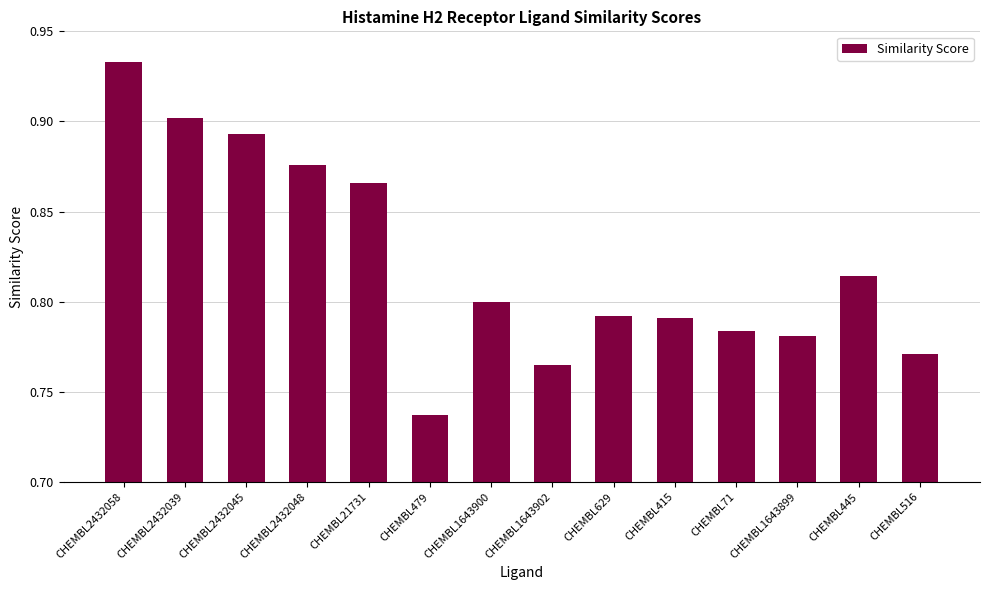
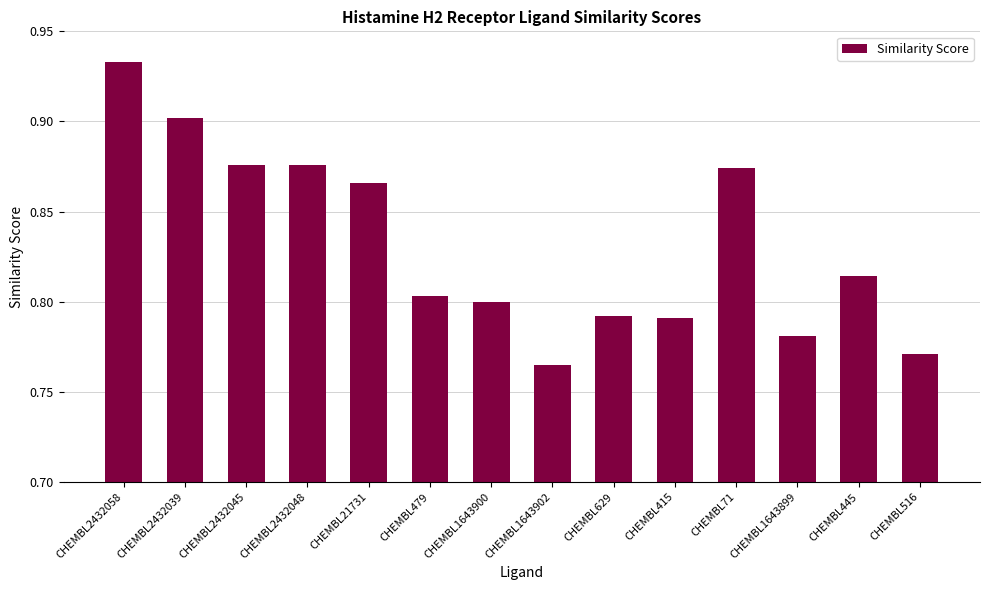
CHEMBL2432045: 0.893 -> 0.876
CHEMBL479: 0.737 -> 0.803
CHEMBL71: 0.784 -> 0.874
